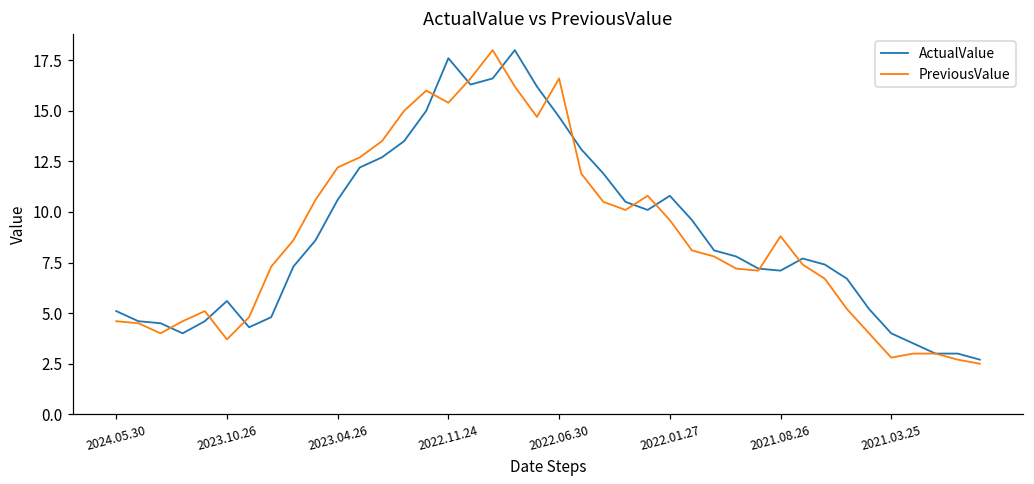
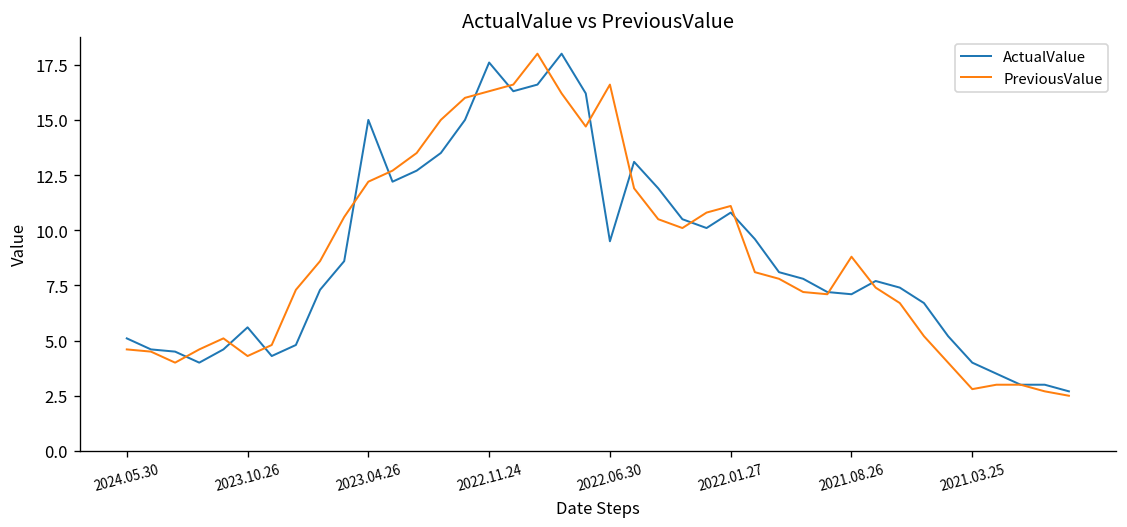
PreviousValue, 2023.10.26: 3.7 -> 4.3
ActualValue, 2023.04.26: 10.6 -> 15.0
PreviousValue, 2022.11.24: 15.4 -> 16.3
ActualValue, 2022.06.30: 14.7 -> 9.5
PreviousValue, 2022.01.27: 9.6 -> 11.1
